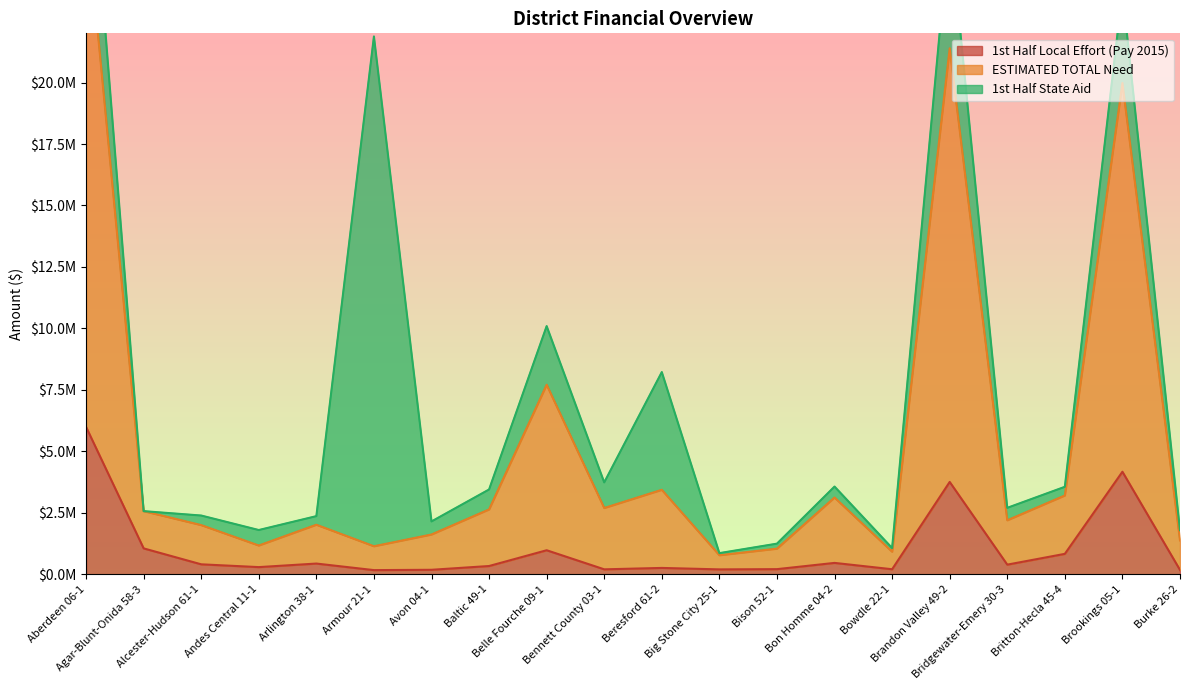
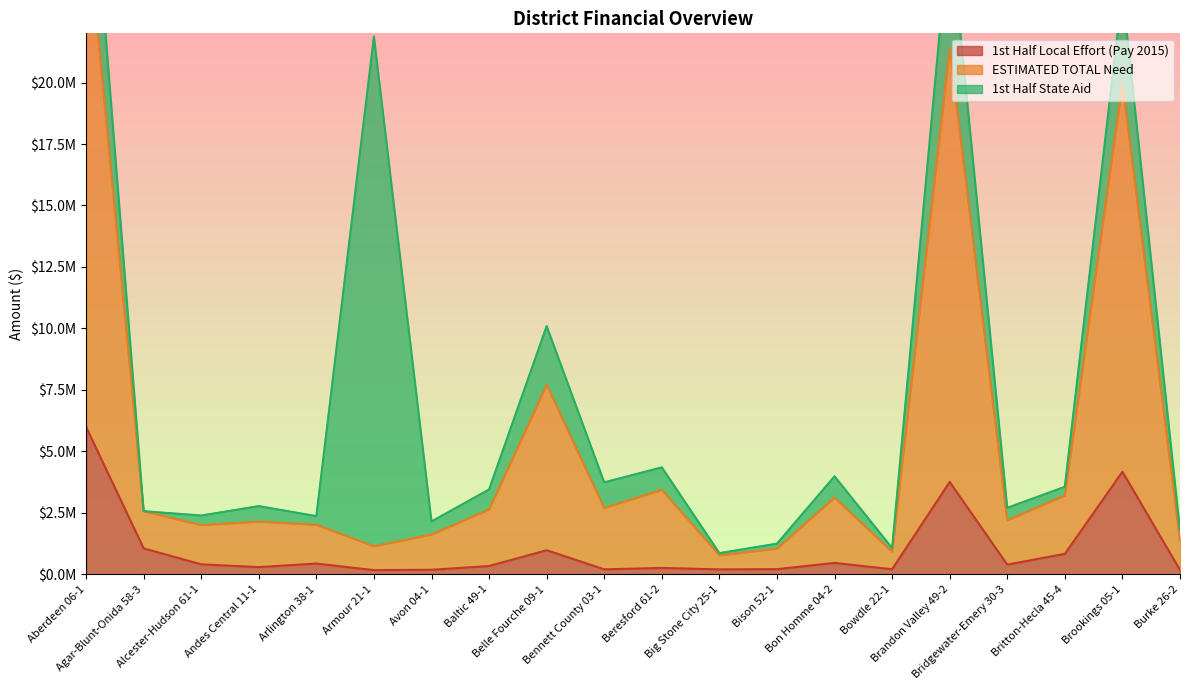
ESTIMATED TOTAL Need, Andes Central 11-1: $900000 -> $1900000
1st Half State Aid, Beresford 61-2: $4800000 -> $900000
1st Half State Aid, Bon Homme 04-2: $400000 -> $900000
